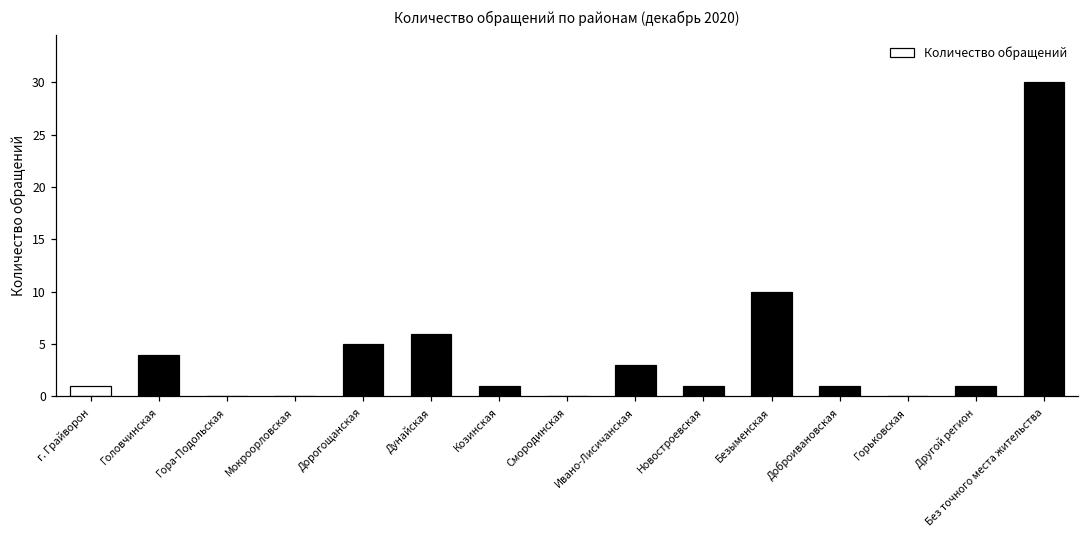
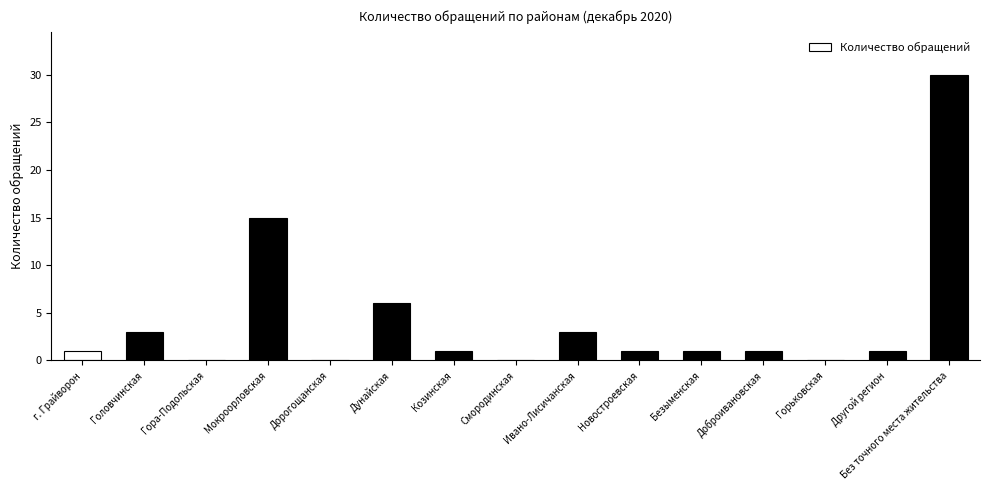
Головчинская: 4 -> 3
Мокроорловская: 0 -> 15
Дорогощанская: 5 -> 0
Безыменская: 10 -> 1
